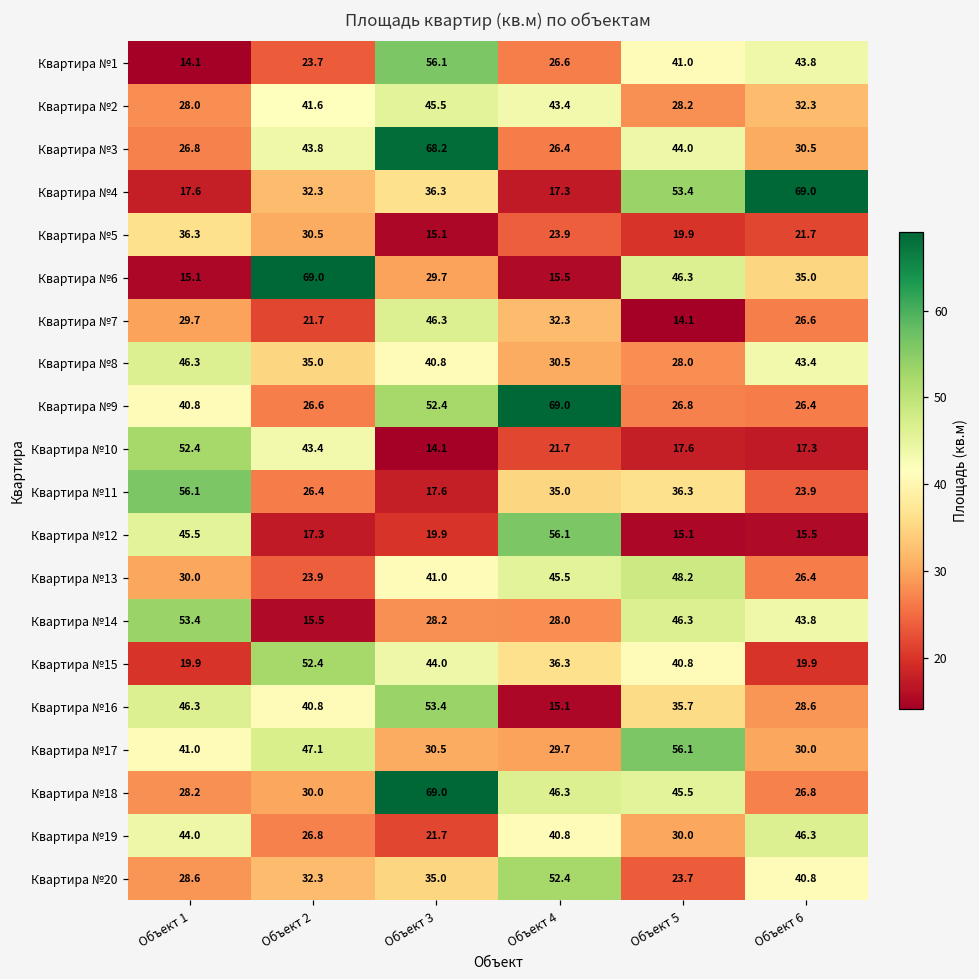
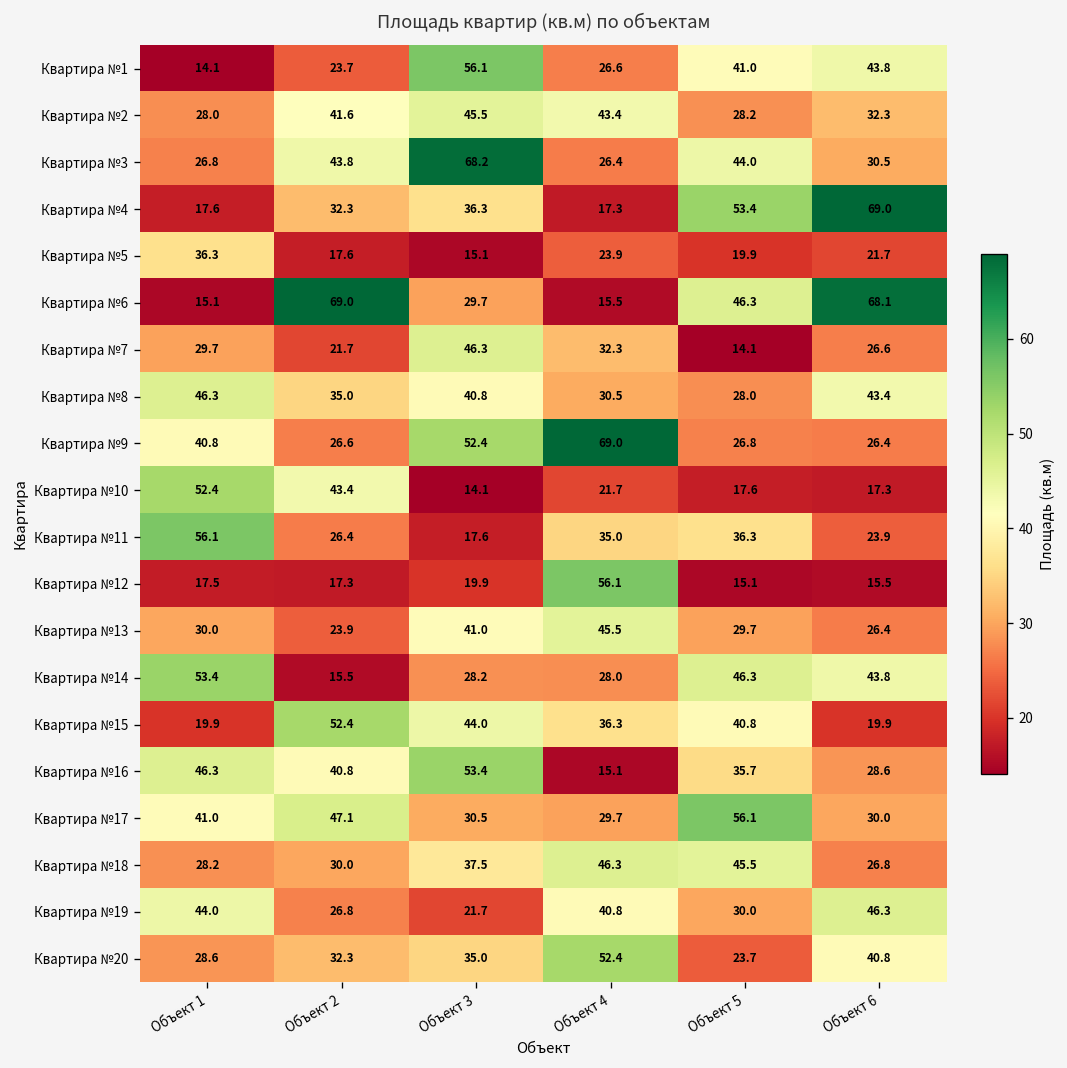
Квартира №5, Объект 2: 30.5 -> 17.6
Квартира №6, Объект 6: 35.0 -> 68.1
Квартира №12, Объект 1: 45.5 -> 17.5
Квартира №13, Объект 5: 48.2 -> 29.7
Квартира №18, Объект 3: 69.0 -> 37.5
